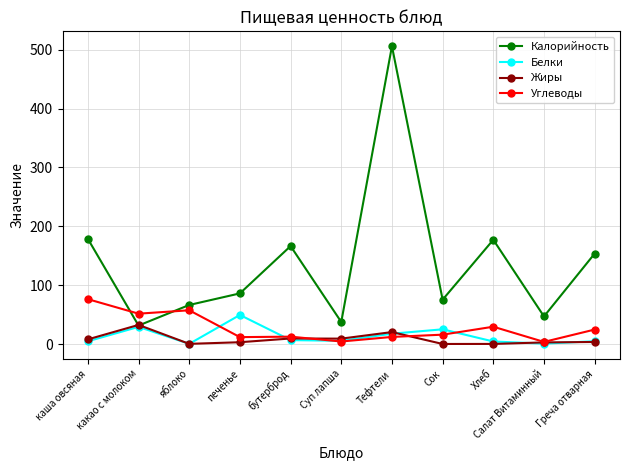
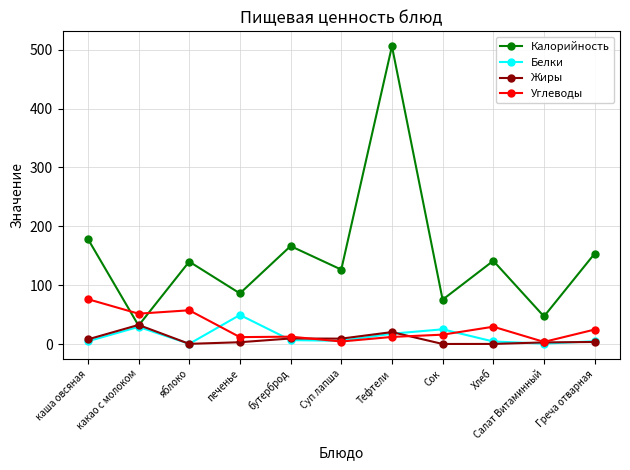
Калорийность, яблоко: 70 -> 140
Калорийность, Суп лапша: 40 -> 130
Калорийность, Хлеб: 180 -> 140
